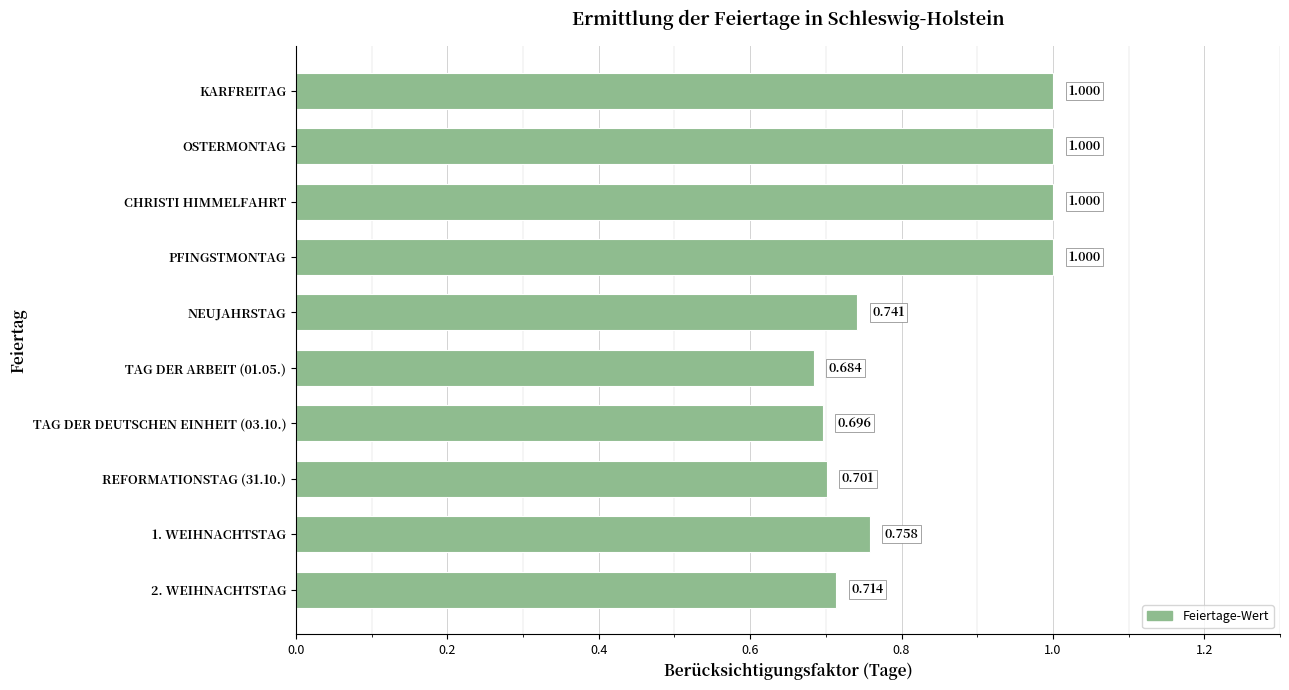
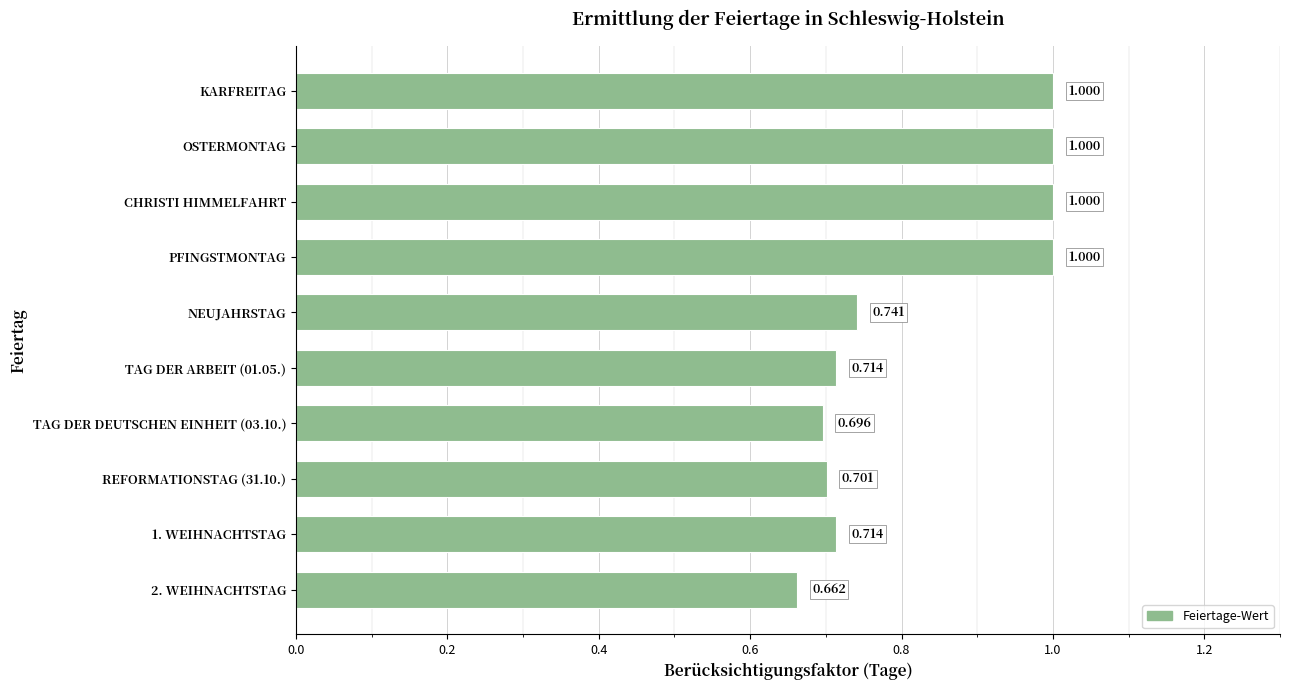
TAG DER ARBEIT (01.05.): 0.684 -> 0.714
1. WEIHNACHTSTAG: 0.758 -> 0.714
2. WEIHNACHTSTAG: 0.714 -> 0.662
